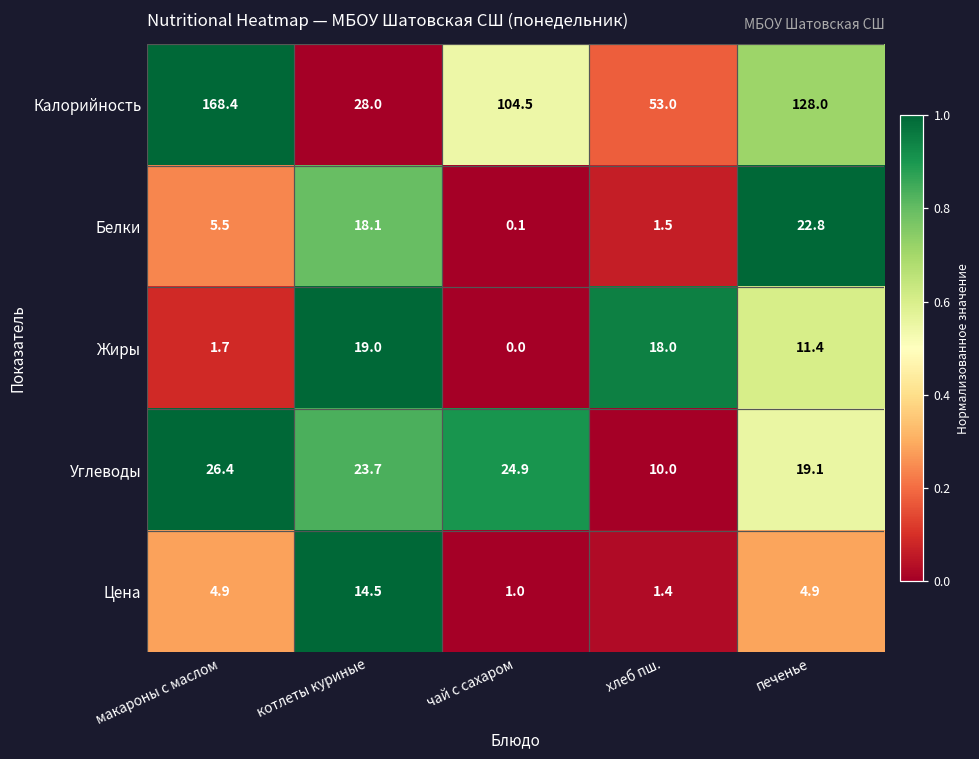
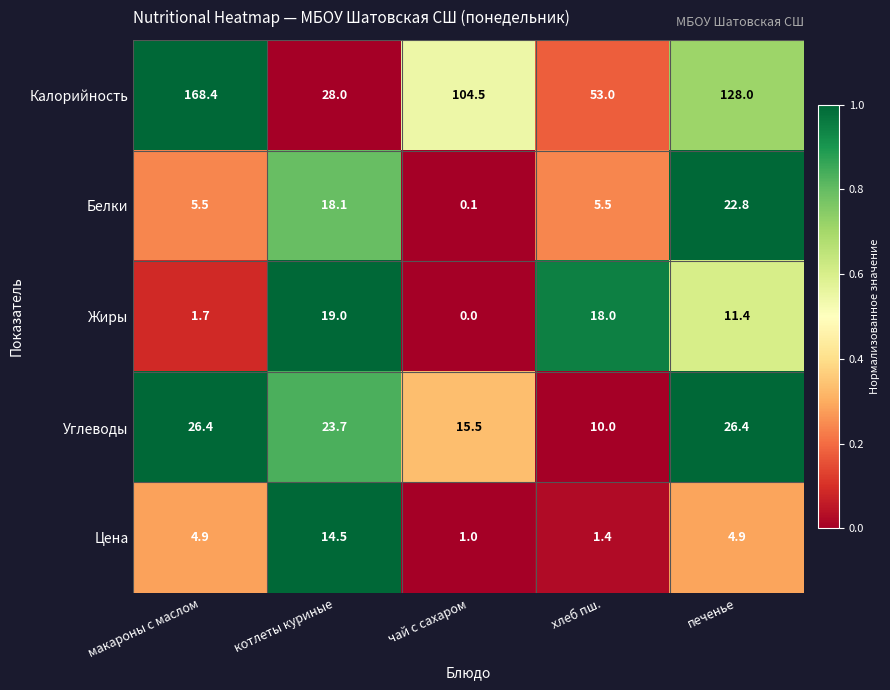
Белки, хлеб пш.: 1.5 -> 5.5
Углеводы, чай с сахаром: 24.9 -> 15.5
Углеводы, печенье: 19.1 -> 26.4
